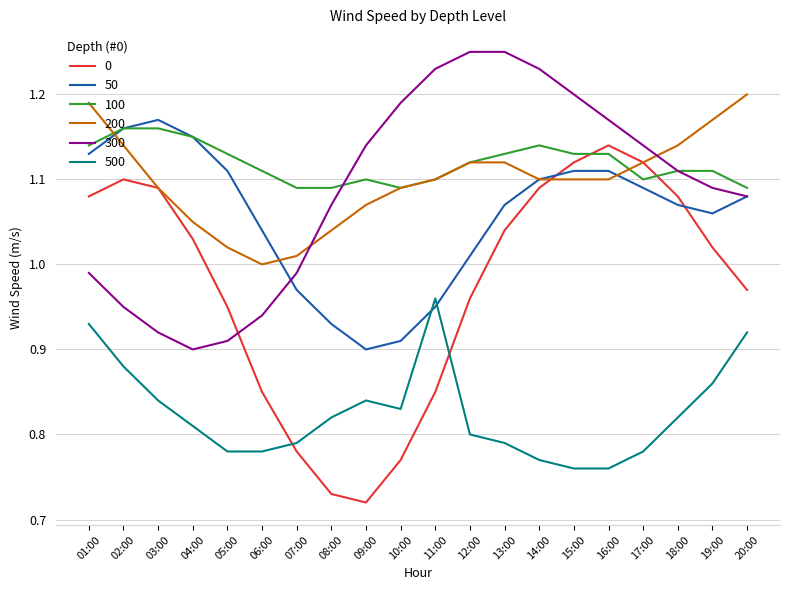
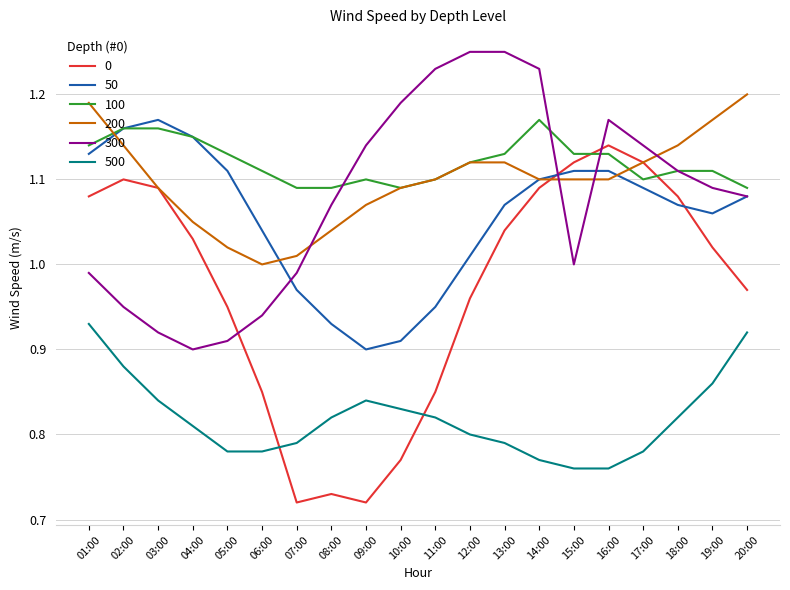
0, 07:00: 0.78 -> 0.72
500, 11:00: 0.96 -> 0.82
100, 14:00: 1.14 -> 1.17
300, 15:00: 1.2 -> 1.0
